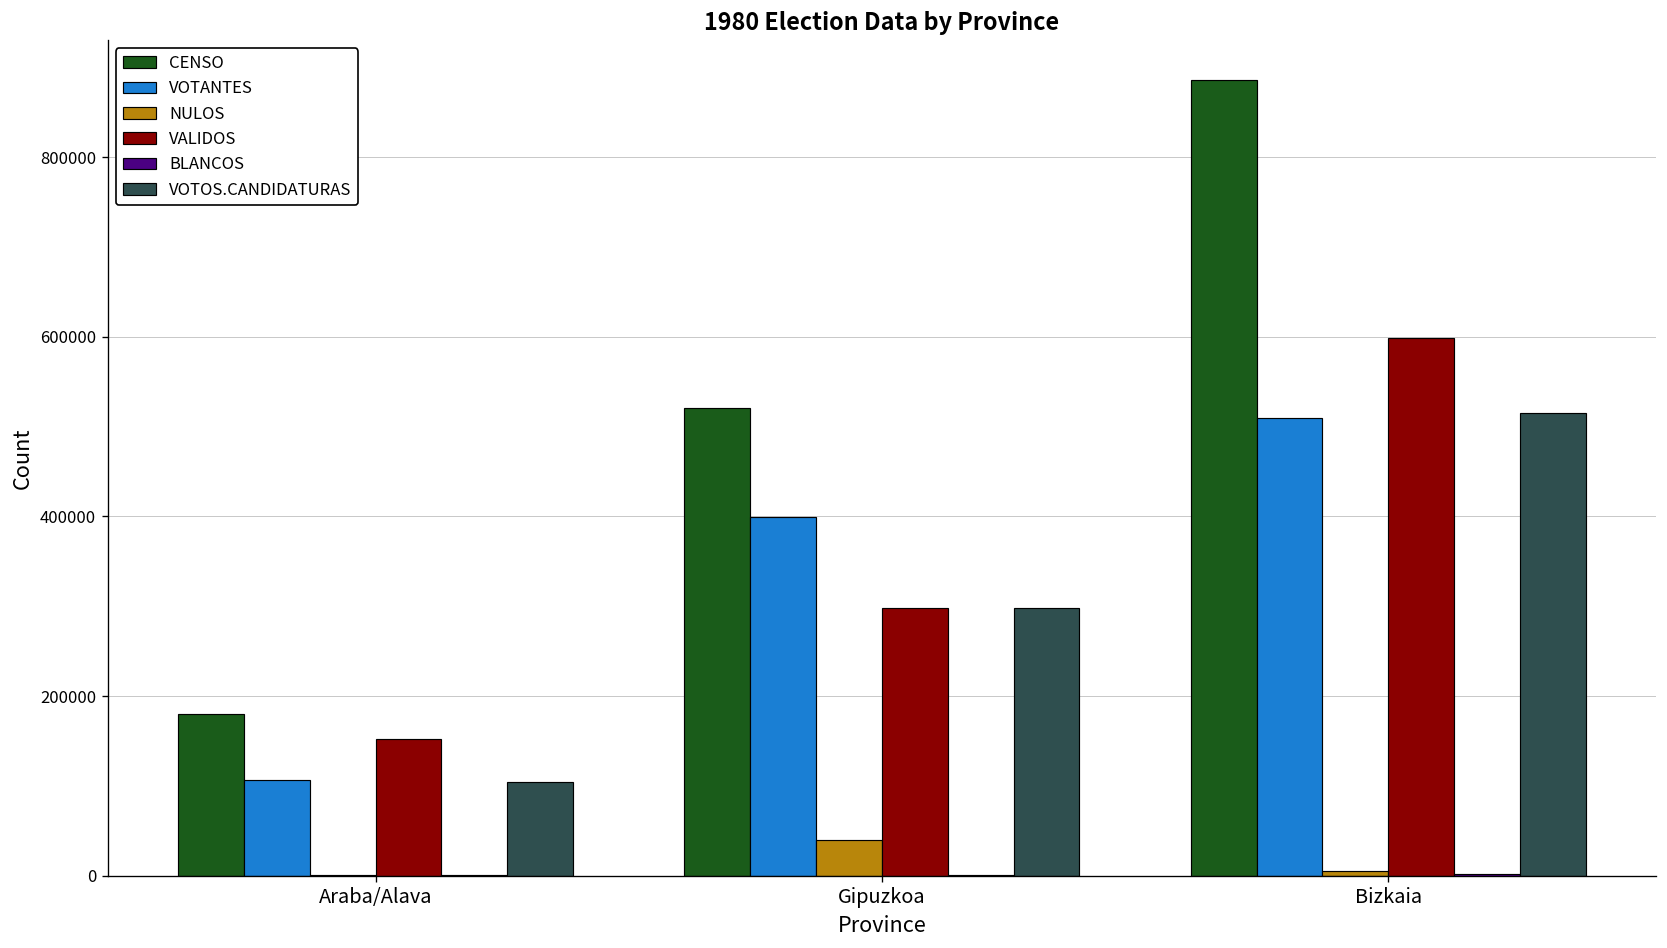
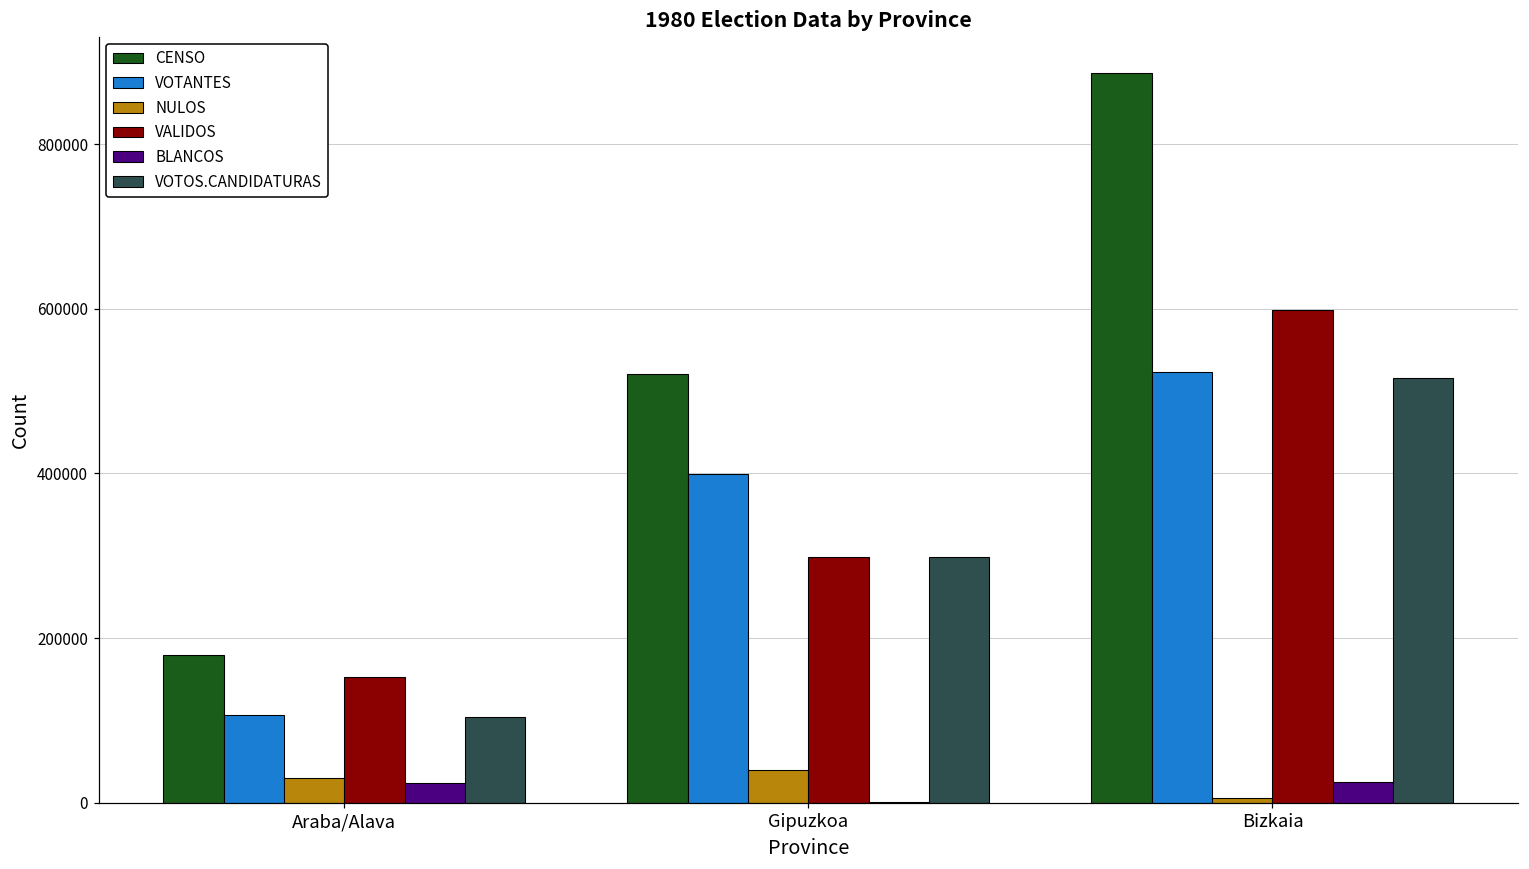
NULOS, Araba/Alava: 0 -> 30000
BLANCOS, Araba/Alava: 0 -> 20000
VOTANTES, Bizkaia: 510000 -> 520000
BLANCOS, Bizkaia: 0 -> 30000
